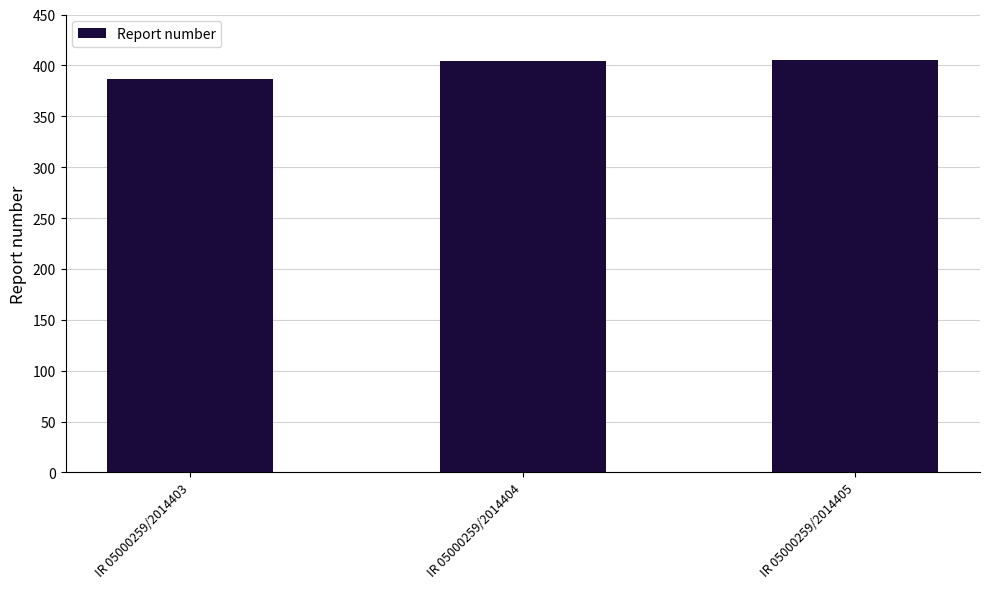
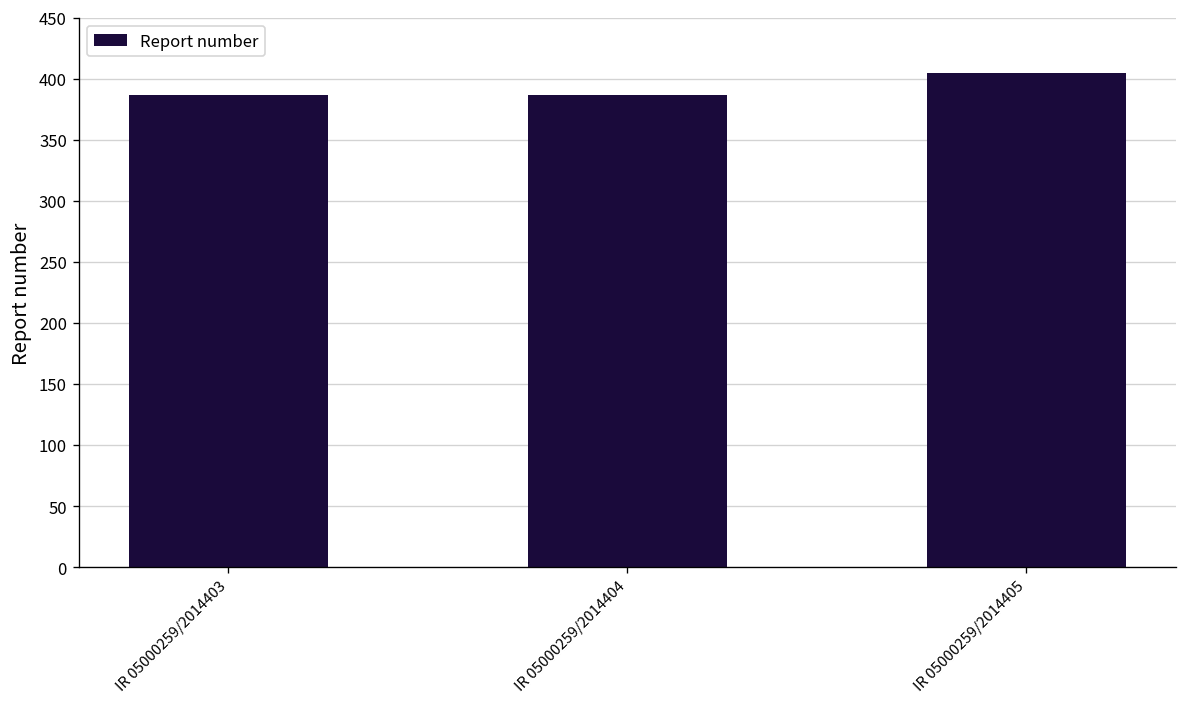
IR 05000259/2014404: 404 -> 387
